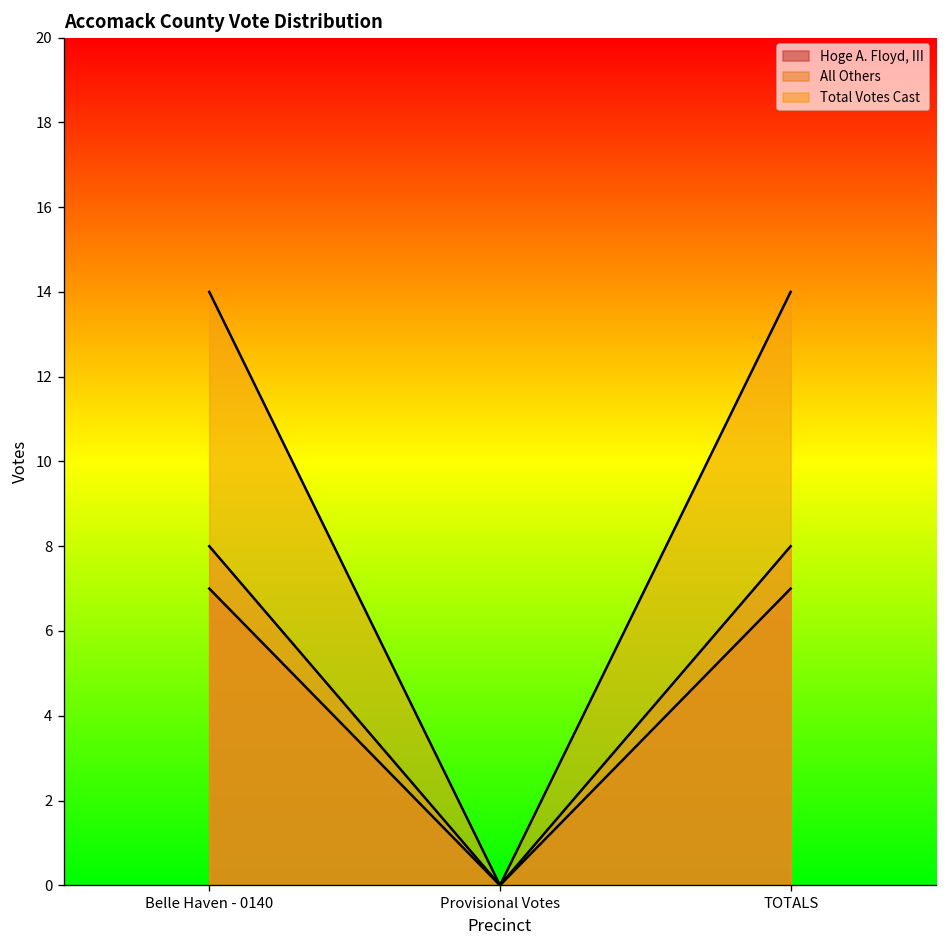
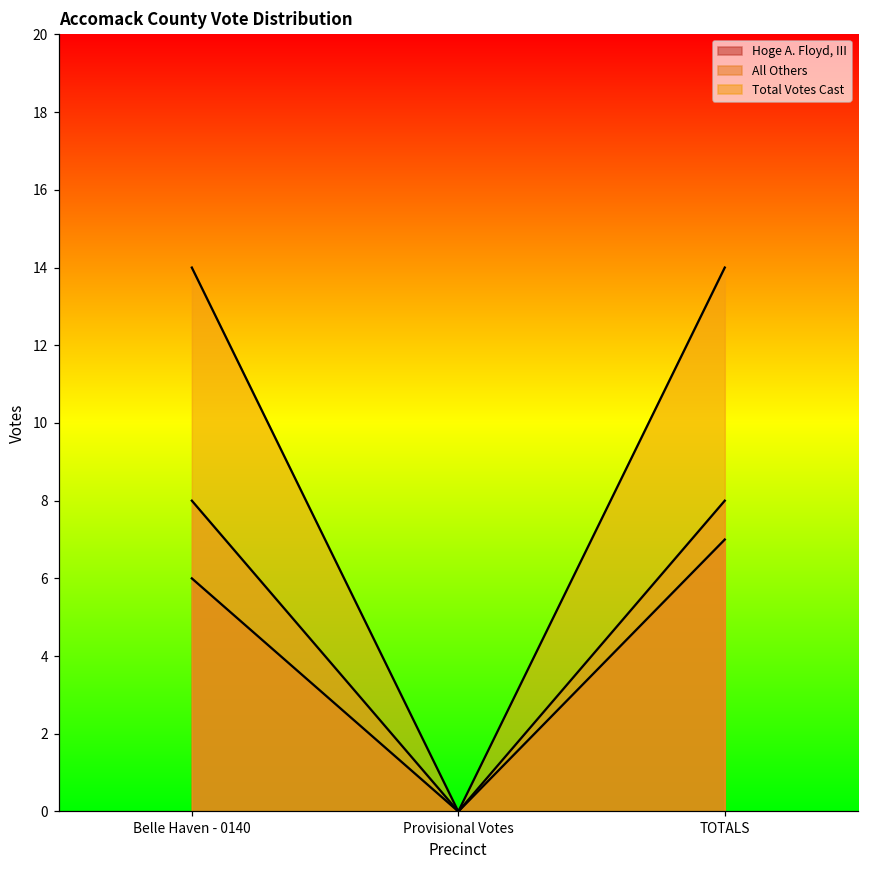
Hoge A. Floyd, III, Belle Haven - 0140: 7 -> 6
